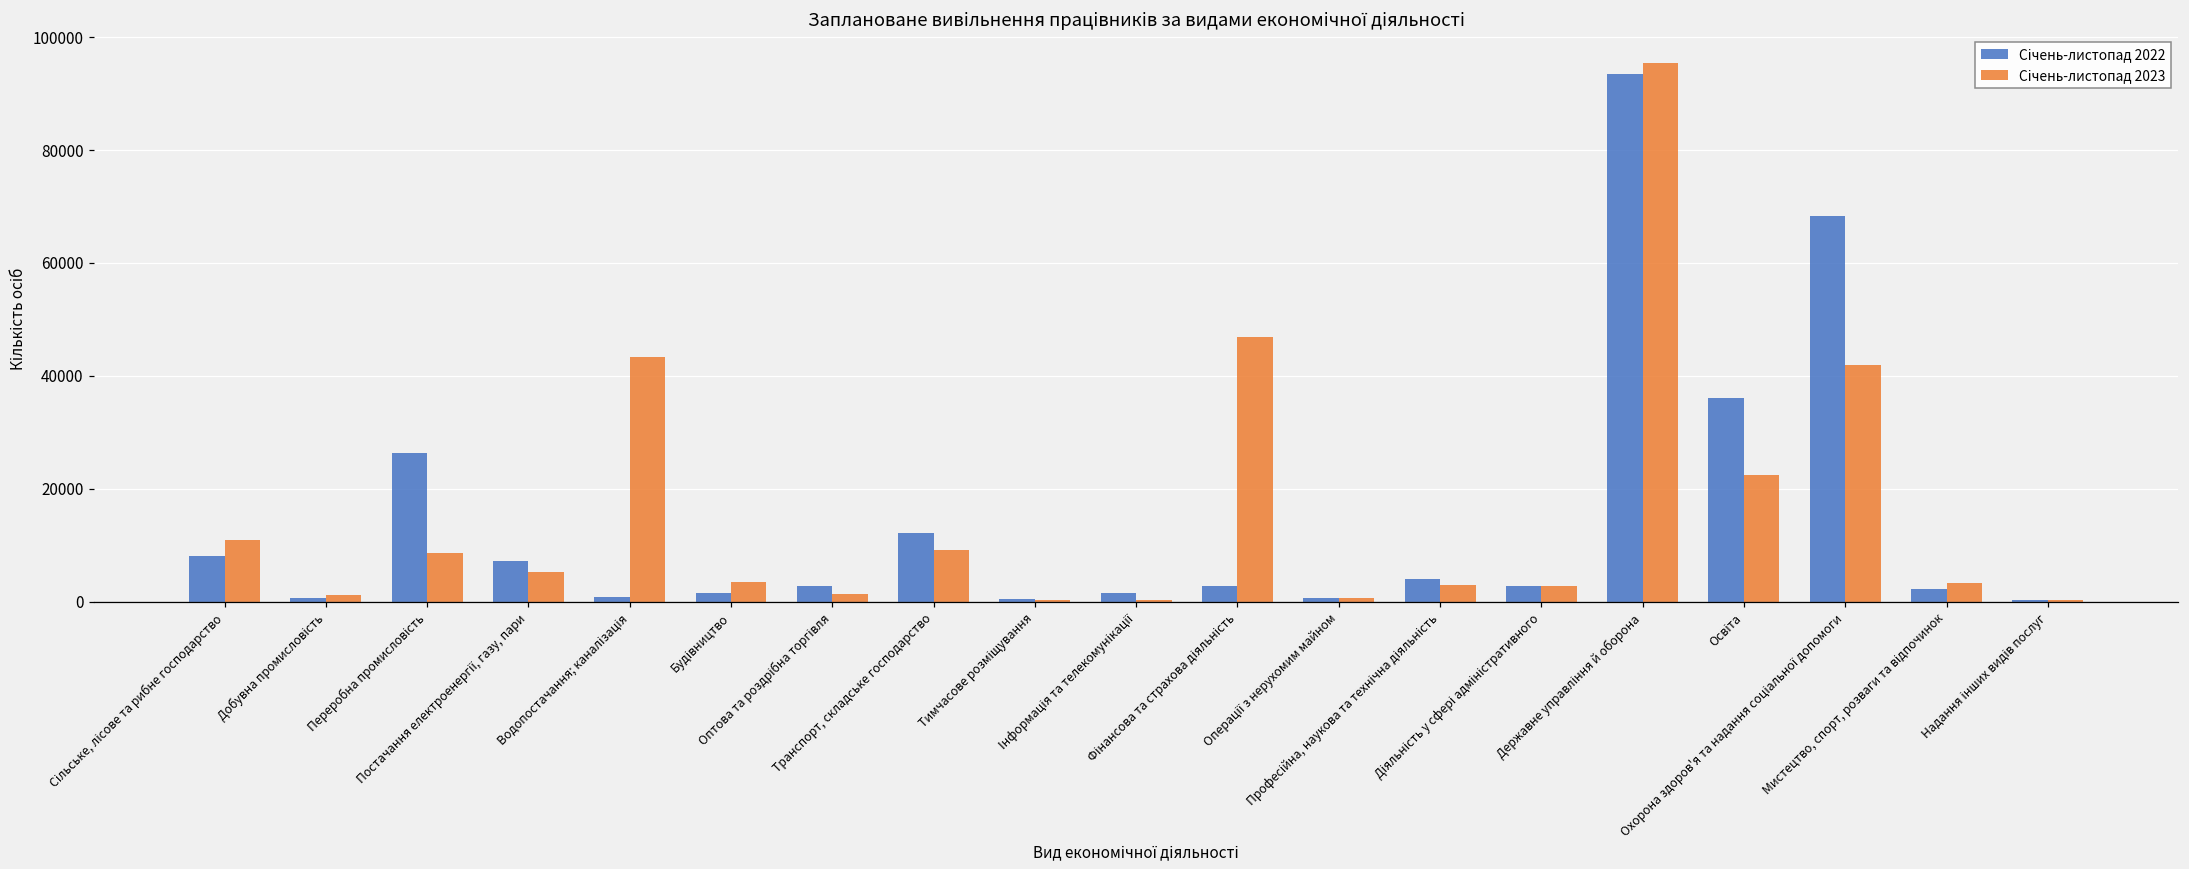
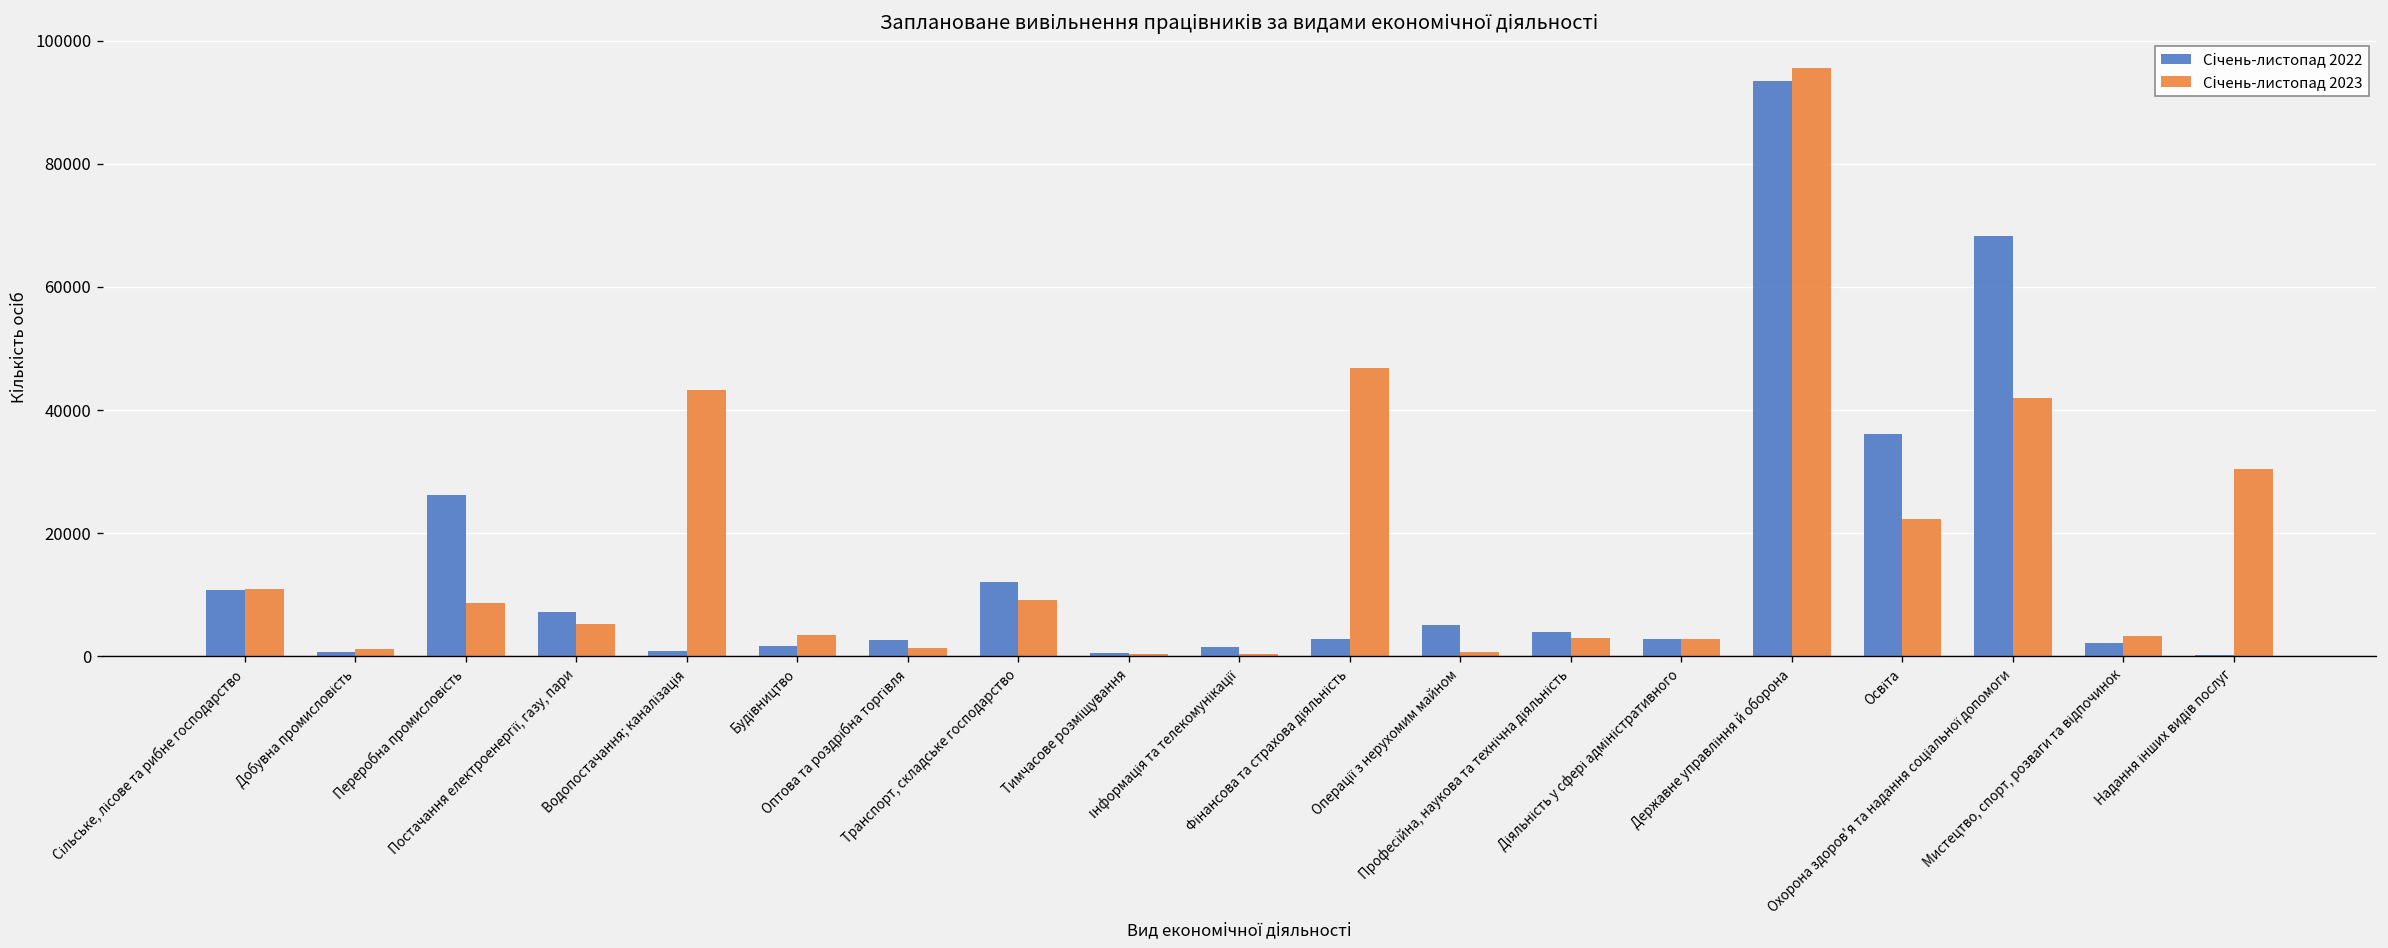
Січень-листопад 2022, Сільське, лісове та рибне господарство: 8000 -> 11000
Січень-листопад 2022, Операції з нерухомим майном: 1000 -> 5000
Січень-листопад 2023, Надання інших видів послуг: 0 -> 30000
